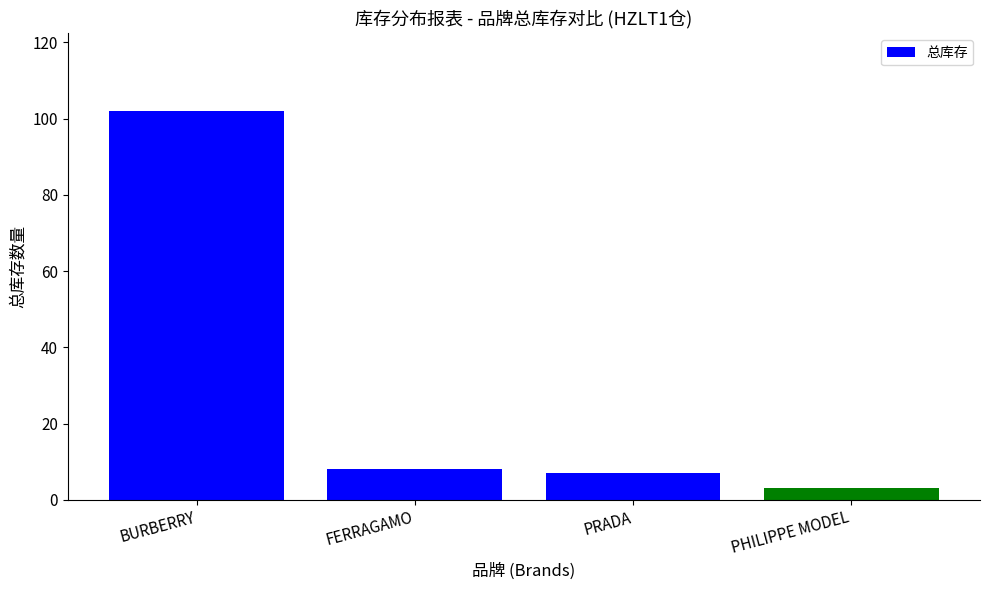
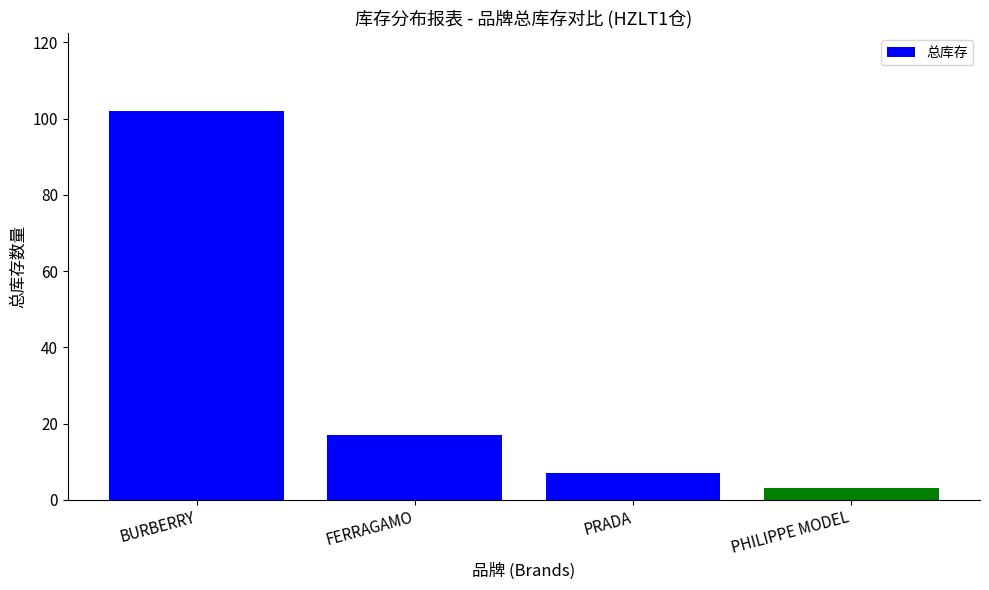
FERRAGAMO: 8 -> 17
